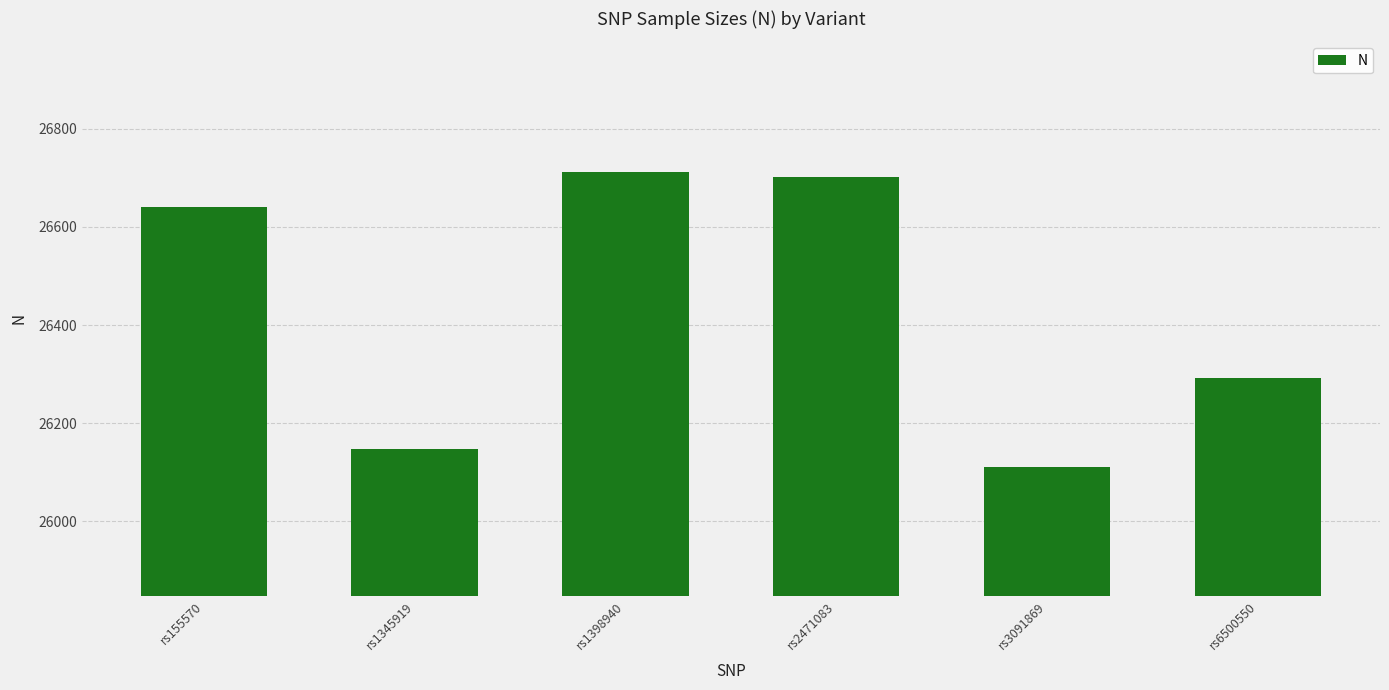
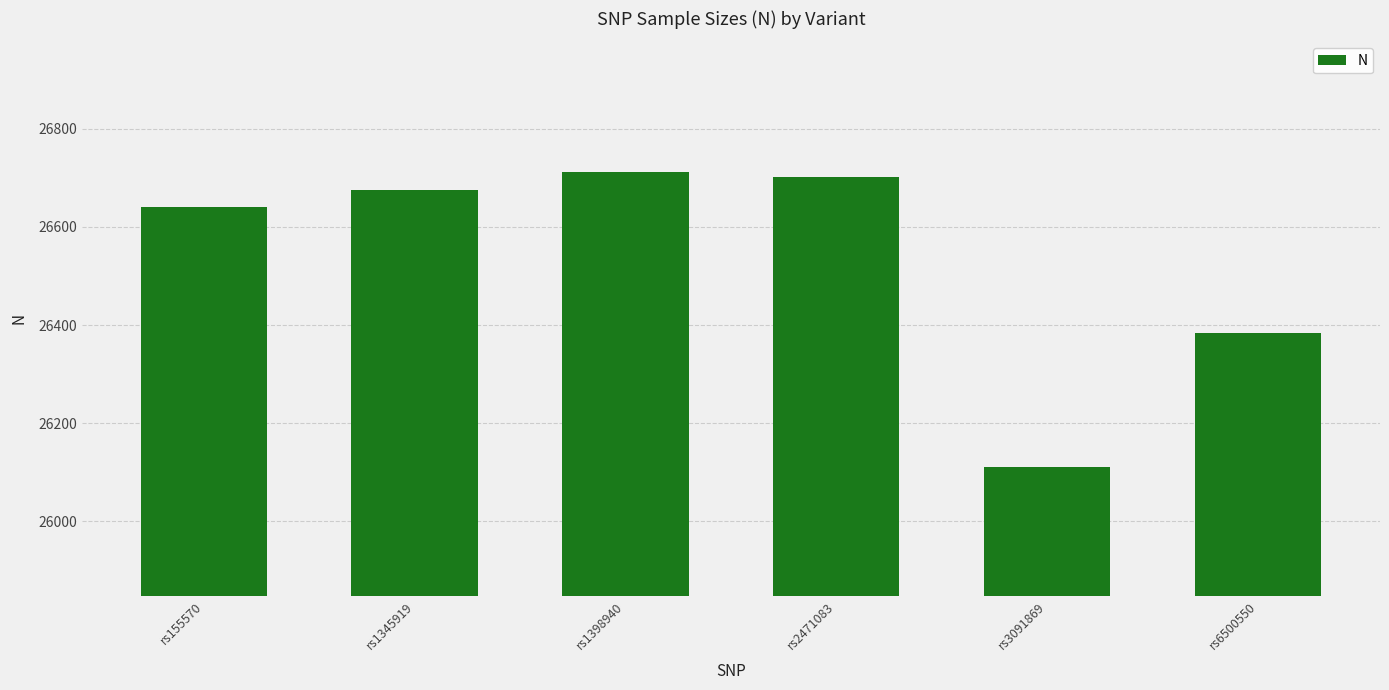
rs1345919: 26150 -> 26680
rs6500550: 26290 -> 26380
